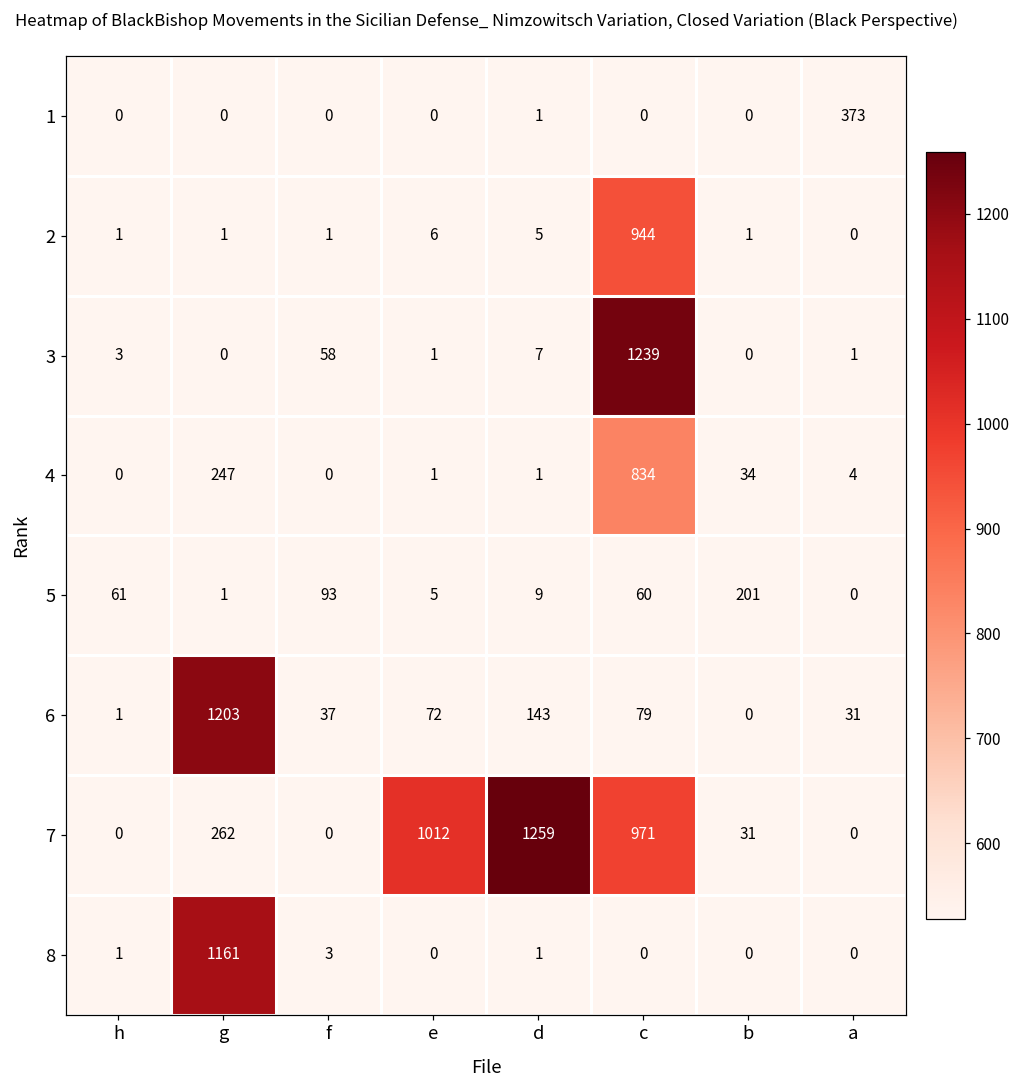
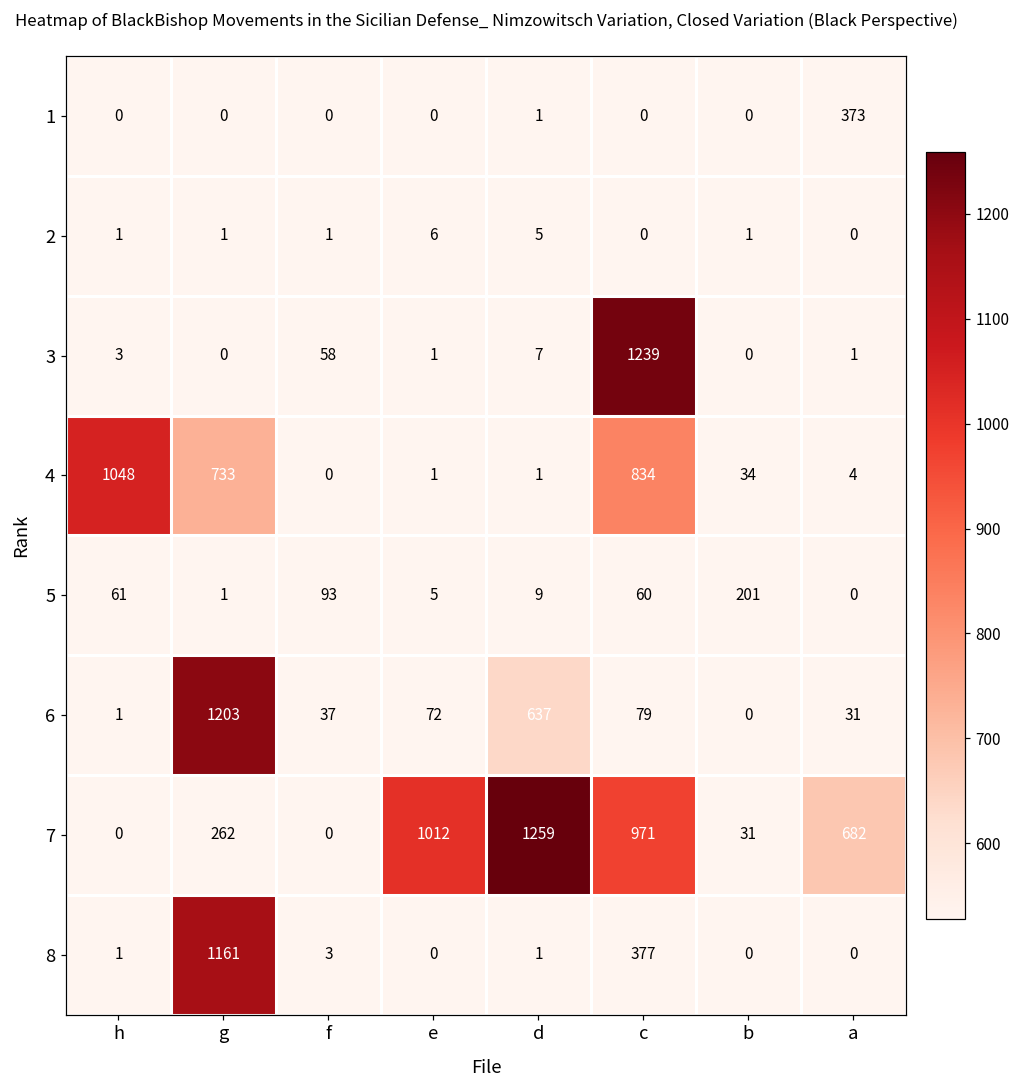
2, c: 944 -> 0
4, h: 0 -> 1048
4, g: 247 -> 733
6, d: 143 -> 637
7, a: 0 -> 682
8, c: 0 -> 377
